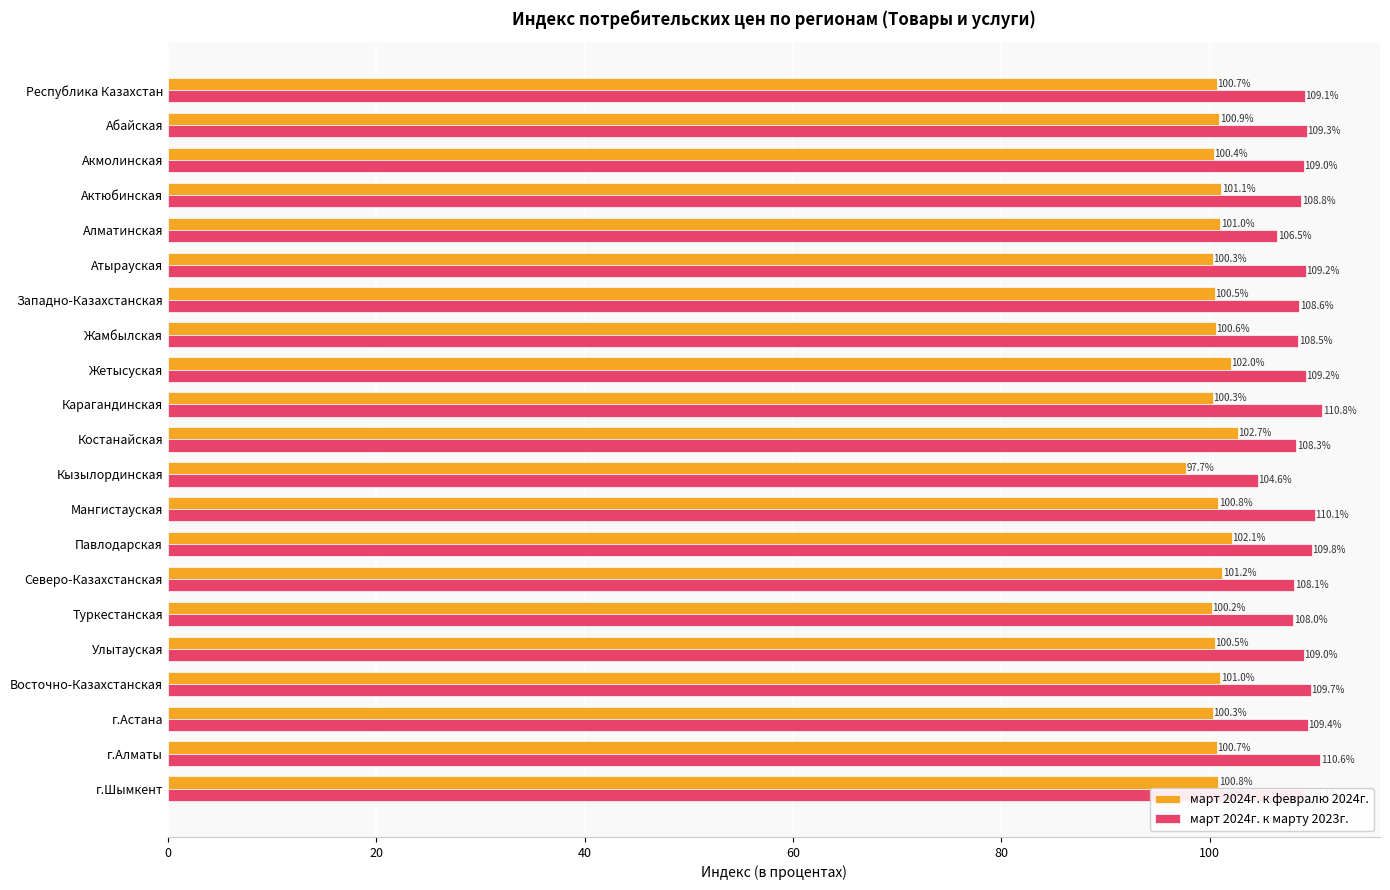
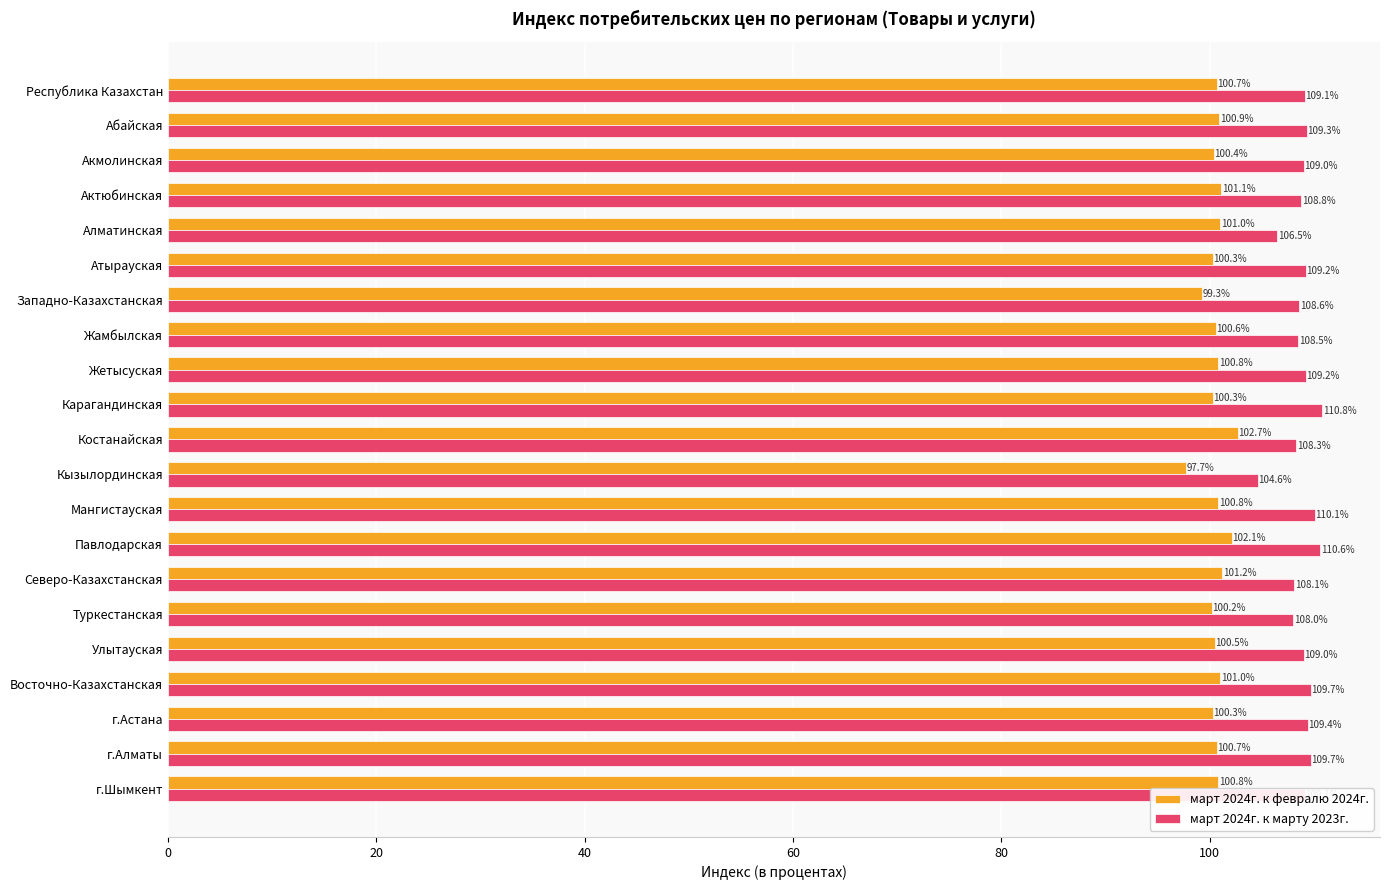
март 2024г. к февралю 2024г., Западно-Казахстанская: 100.5% -> 99.3%
март 2024г. к февралю 2024г., Жетысуская: 102.0% -> 100.8%
март 2024г. к марту 2023г., Павлодарская: 109.8% -> 110.6%
март 2024г. к марту 2023г., г.Алматы: 110.6% -> 109.7%
